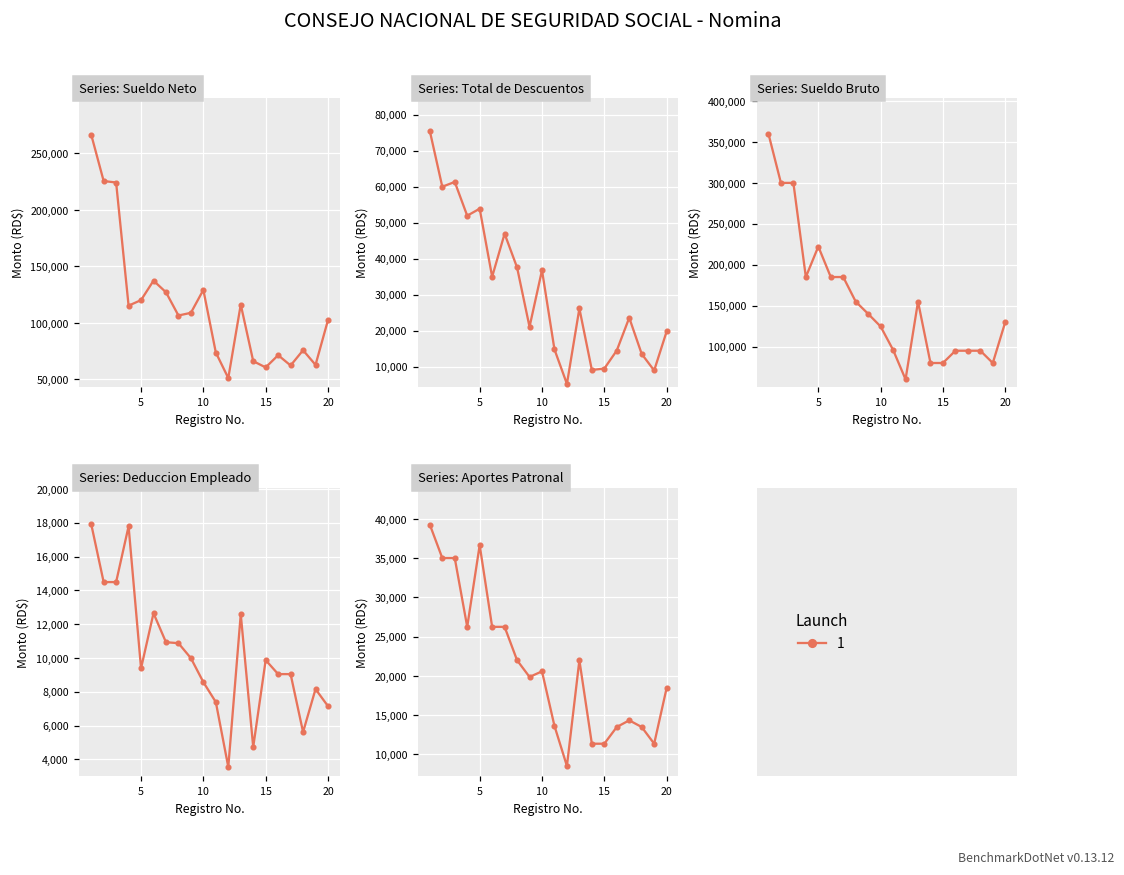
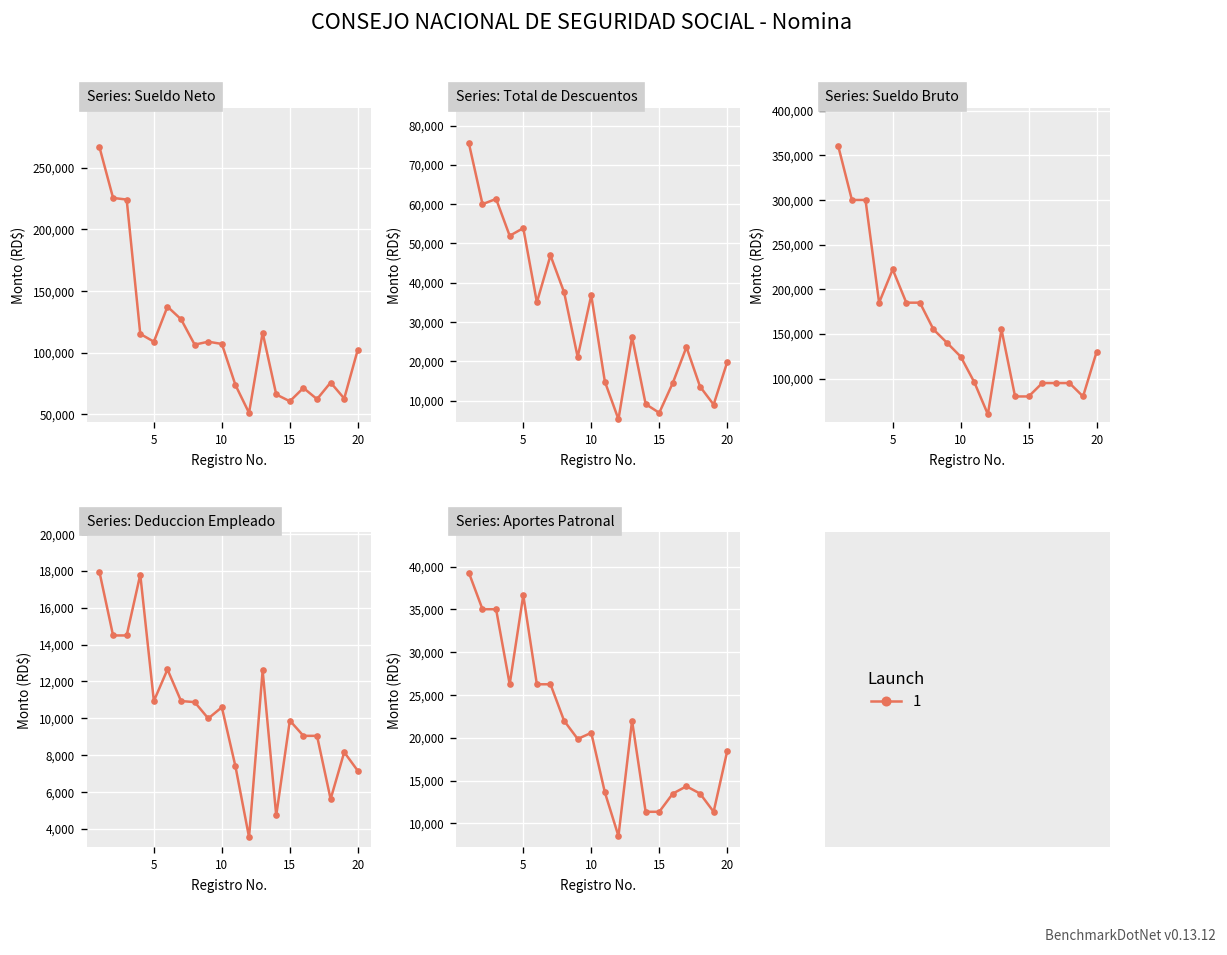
Series: Sueldo Neto, 5: 120,000 -> 109,000
Series: Sueldo Neto, 10: 129,000 -> 107,000
Series: Total de Descuentos, 15: 9,000 -> 7,000
Series: Deduccion Empleado, 5: 9,400 -> 10,900
Series: Deduccion Empleado, 10: 8,600 -> 10,600
